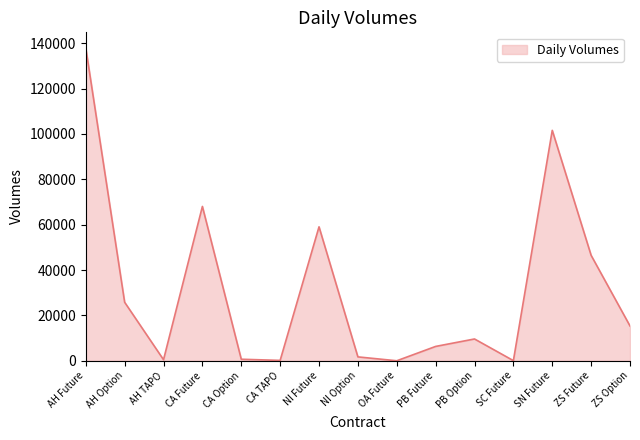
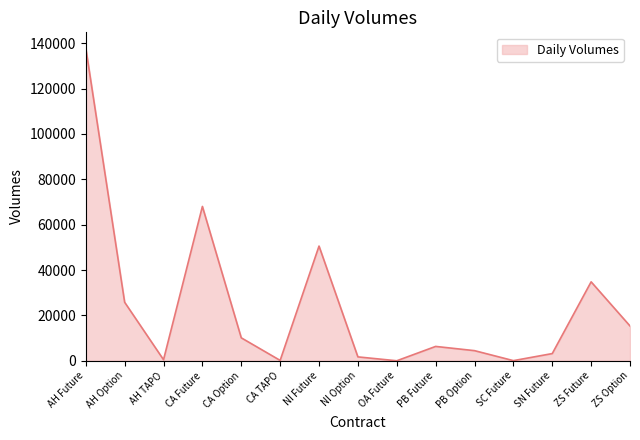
CA Option: 1000 -> 10000
NI Future: 59000 -> 51000
PB Option: 10000 -> 4000
SN Future: 102000 -> 3000
ZS Future: 46000 -> 35000
